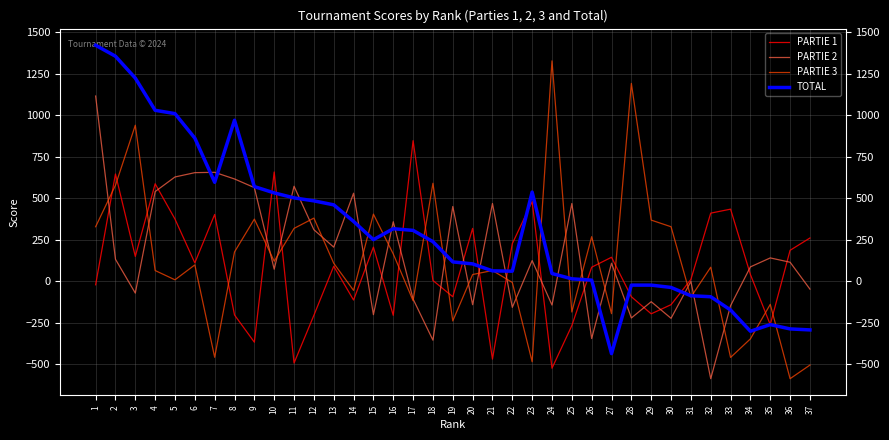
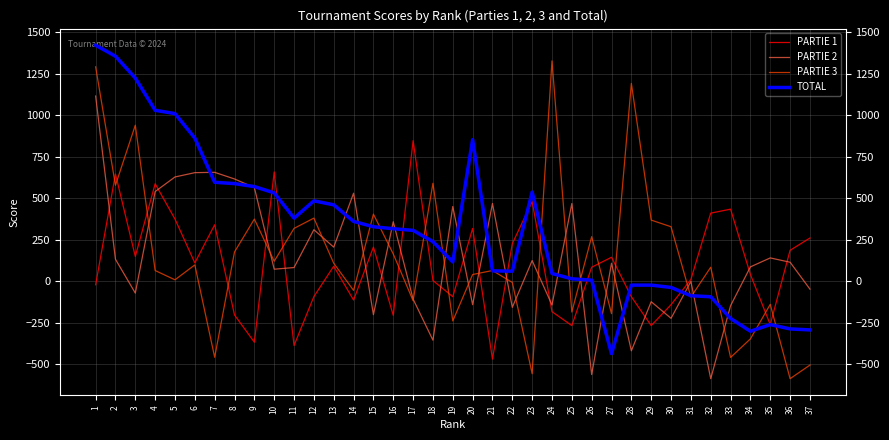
PARTIE 3, 1: 330 -> 1290
PARTIE 1, 7: 400 -> 340
TOTAL, 8: 970 -> 590
PARTIE 1, 11: -490 -> -390
PARTIE 2, 11: 570 -> 80
TOTAL, 11: 500 -> 380
PARTIE 1, 12: -210 -> -90
TOTAL, 15: 250 -> 330
TOTAL, 20: 100 -> 850
PARTIE 3, 23: -490 -> -560
PARTIE 1, 24: -530 -> -180
PARTIE 2, 26: -350 -> -560
PARTIE 2, 28: -220 -> -420
PARTIE 1, 29: -200 -> -270
TOTAL, 33: -170 -> -230
